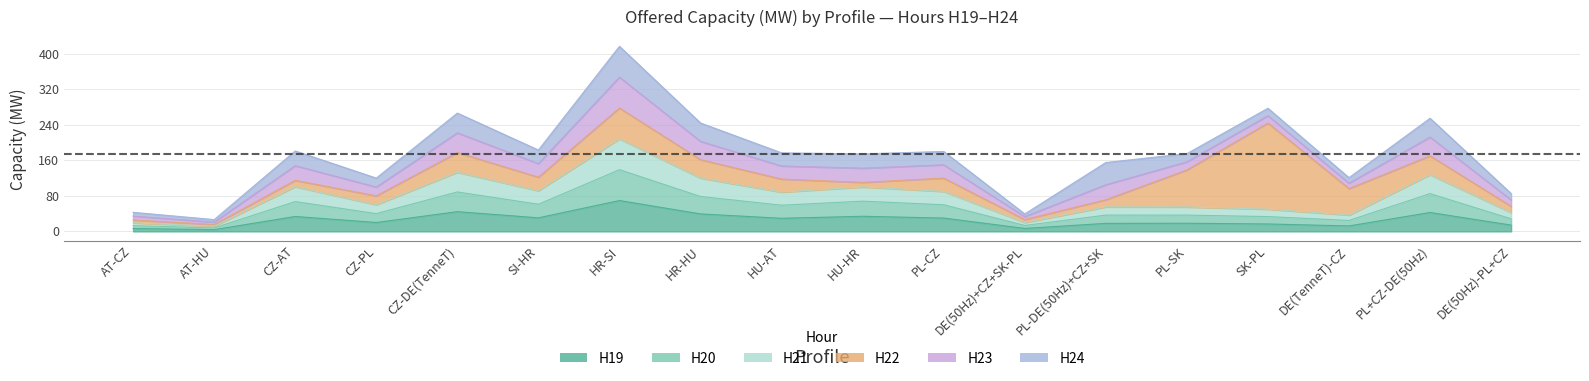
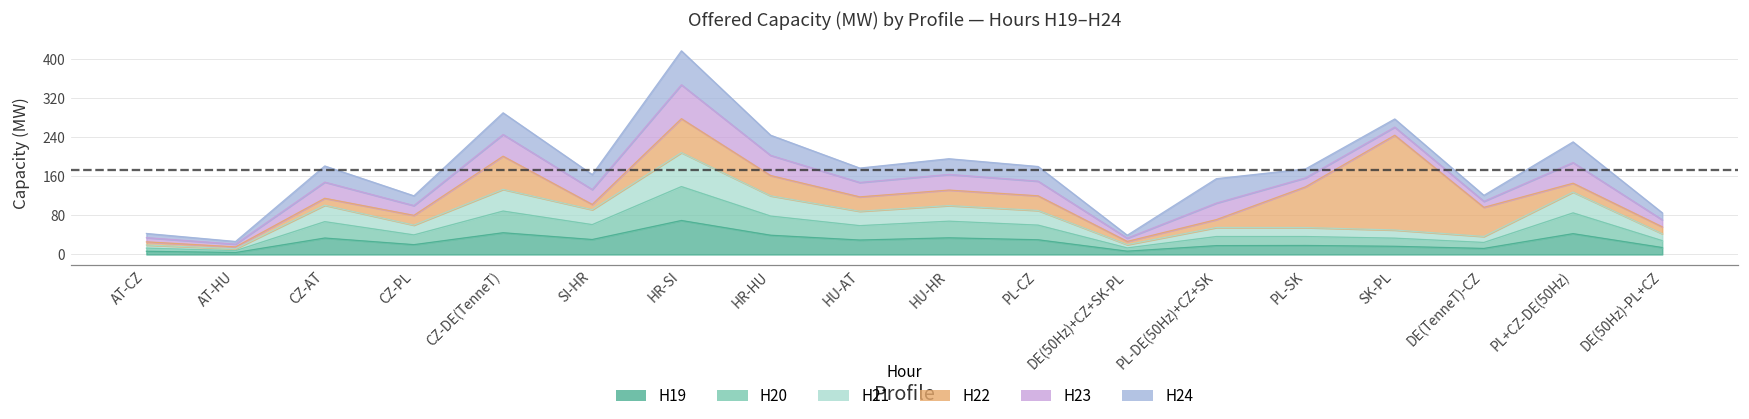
H22, CZ-DE(TenneT): 40 -> 70
H22, SI-HR: 30 -> 10
H22, HU-HR: 10 -> 30
H22, PL+CZ-DE(50Hz): 40 -> 20
